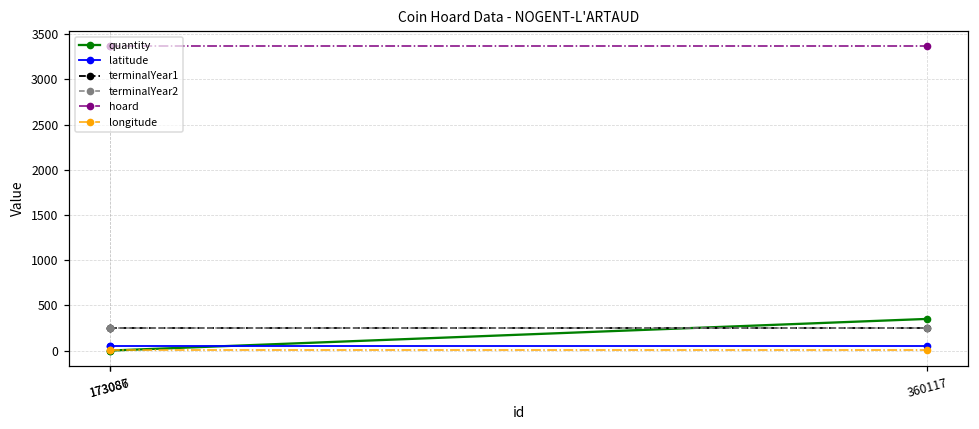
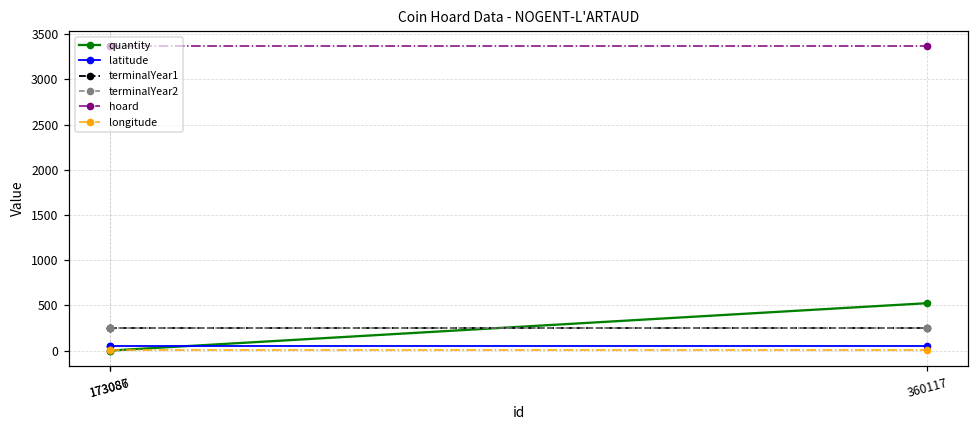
quantity, 360117: 400 -> 500
